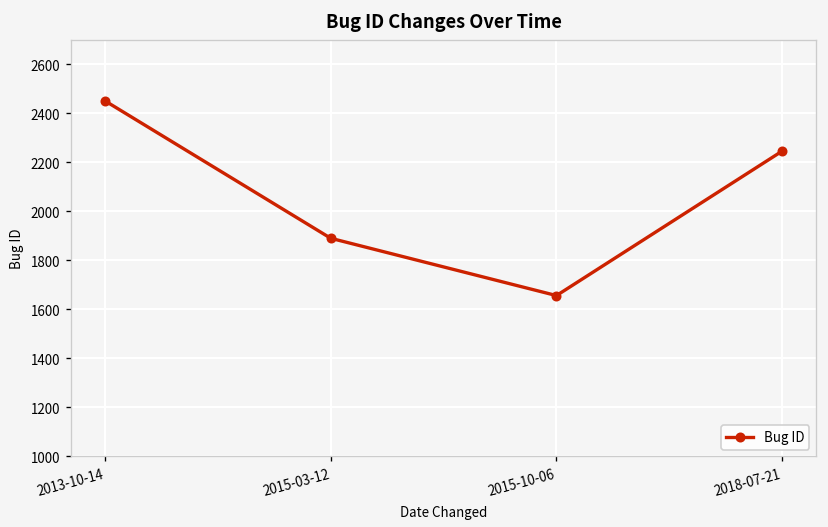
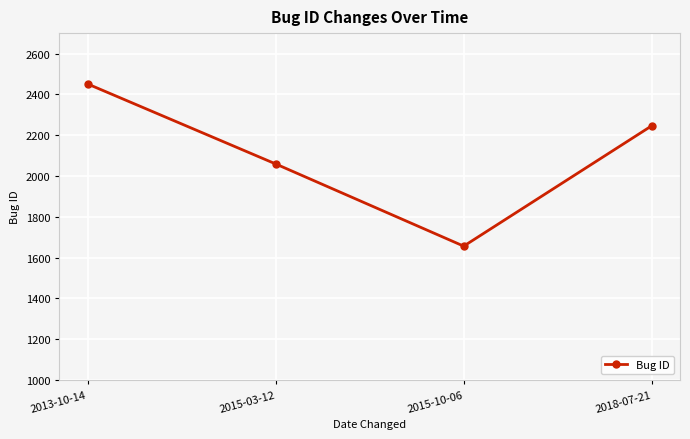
2015-03-12: 1890 -> 2060
